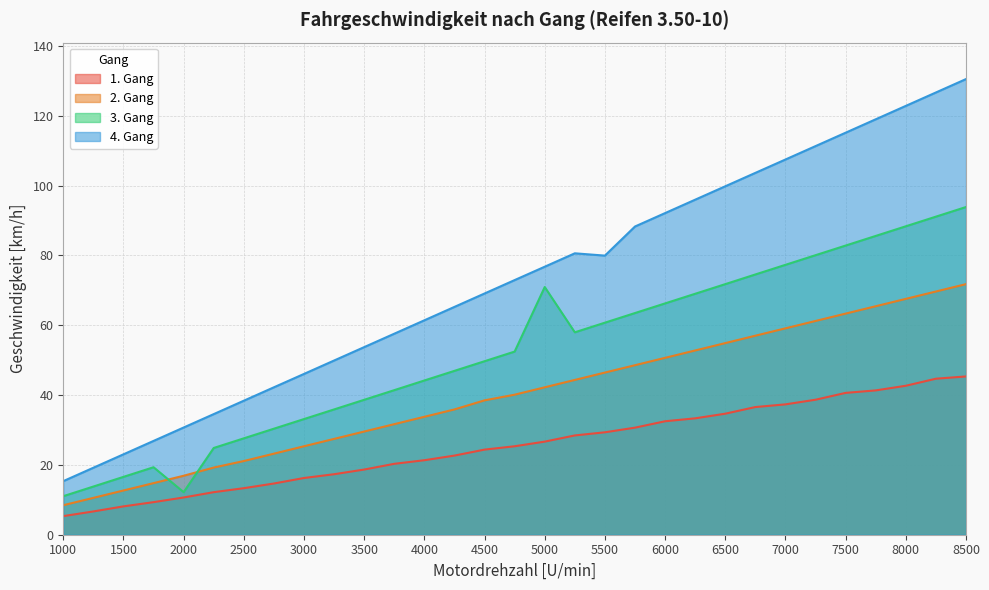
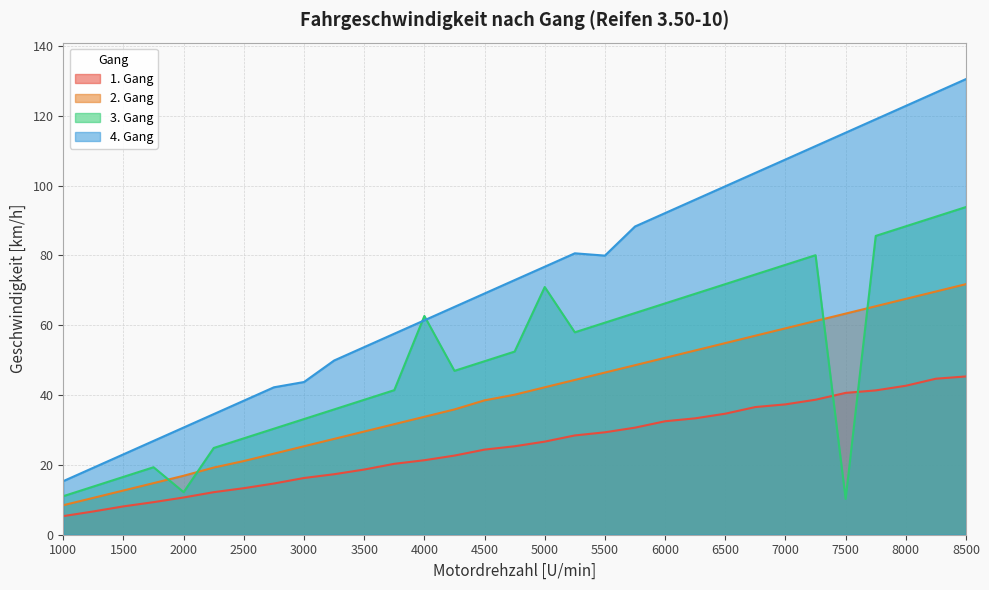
4. Gang, 3000: 46 -> 44
3. Gang, 4000: 44 -> 63
3. Gang, 7500: 83 -> 10
